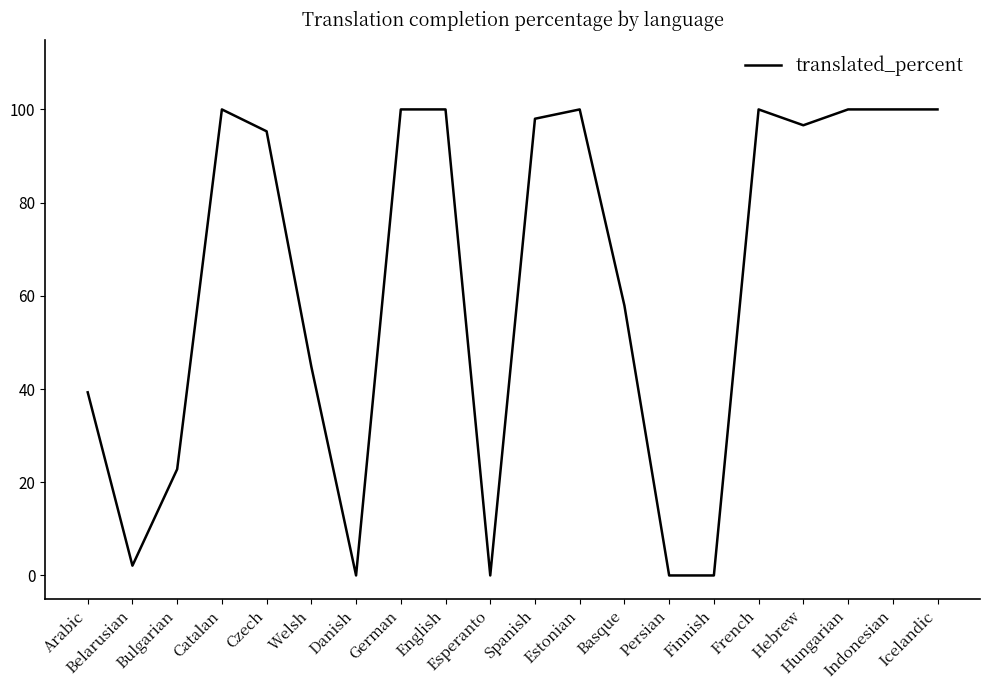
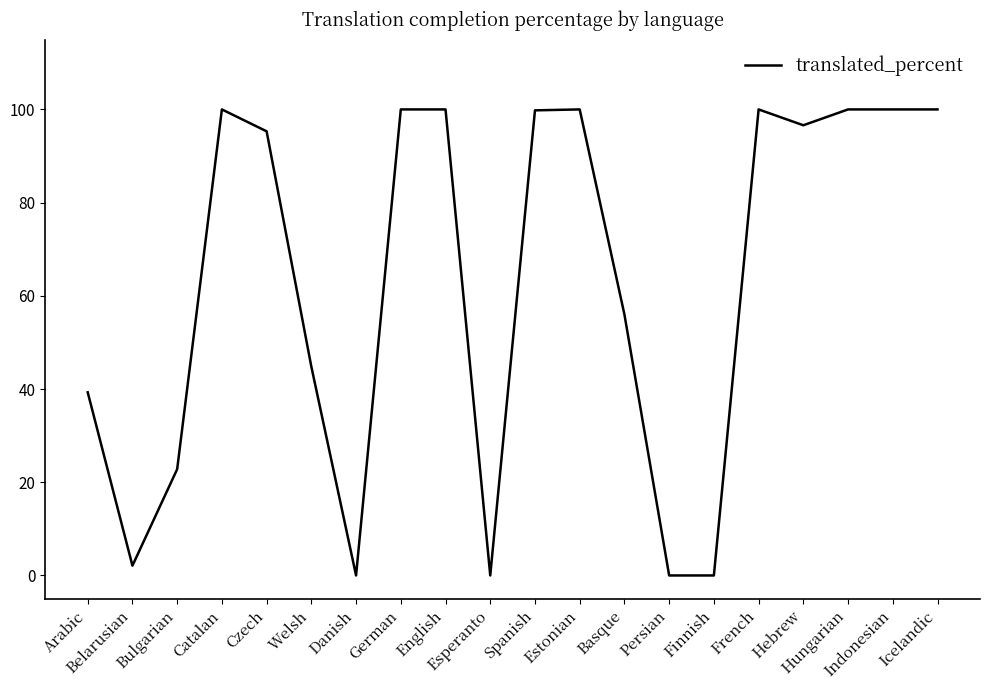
Spanish: 98 -> 100
Basque: 58 -> 56
